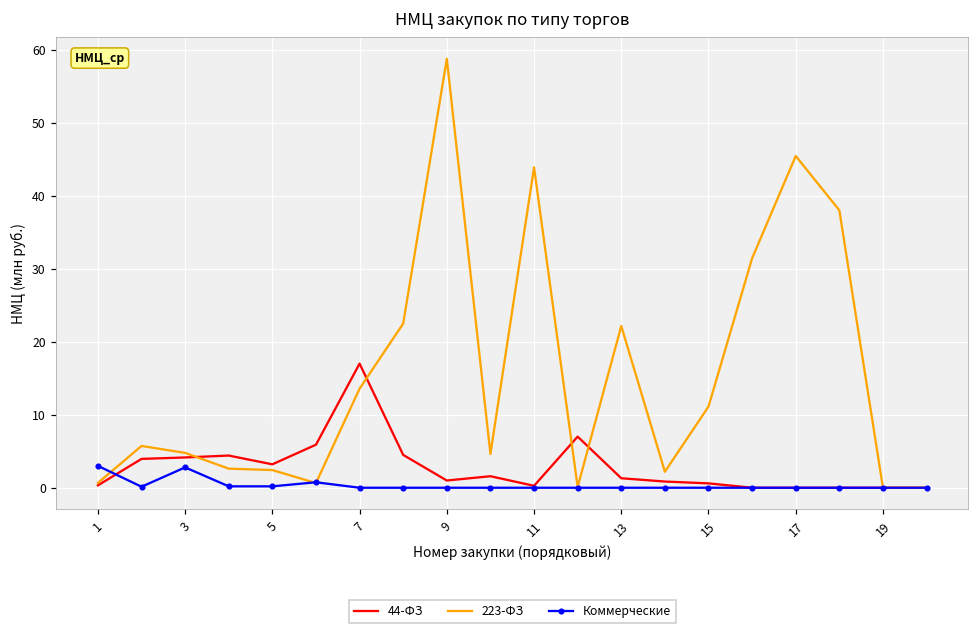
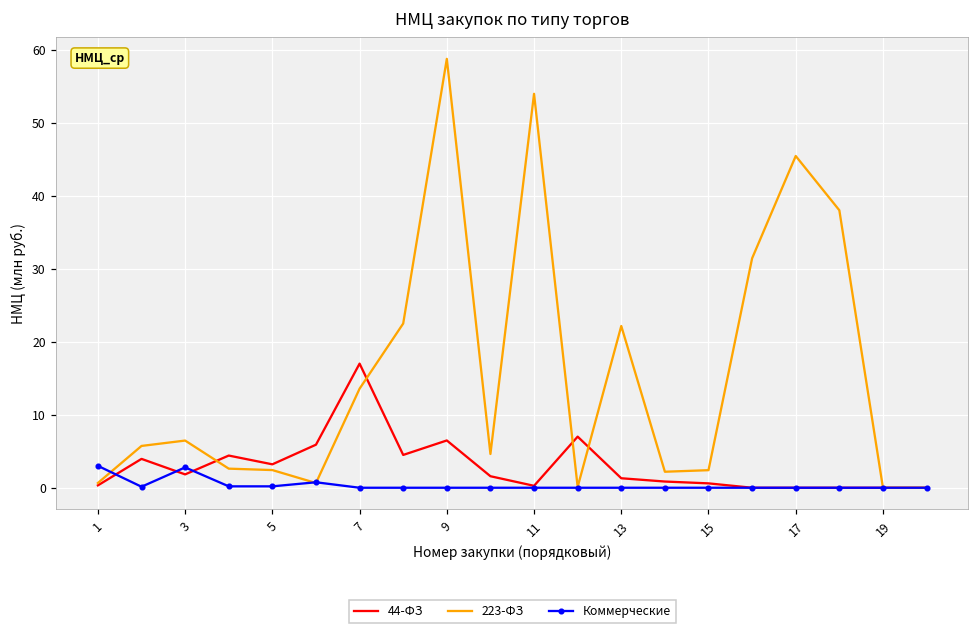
44-ФЗ, 3: 4 -> 2
223-ФЗ, 3: 5 -> 6
44-ФЗ, 9: 1 -> 6
223-ФЗ, 11: 44 -> 54
223-ФЗ, 15: 11 -> 2
